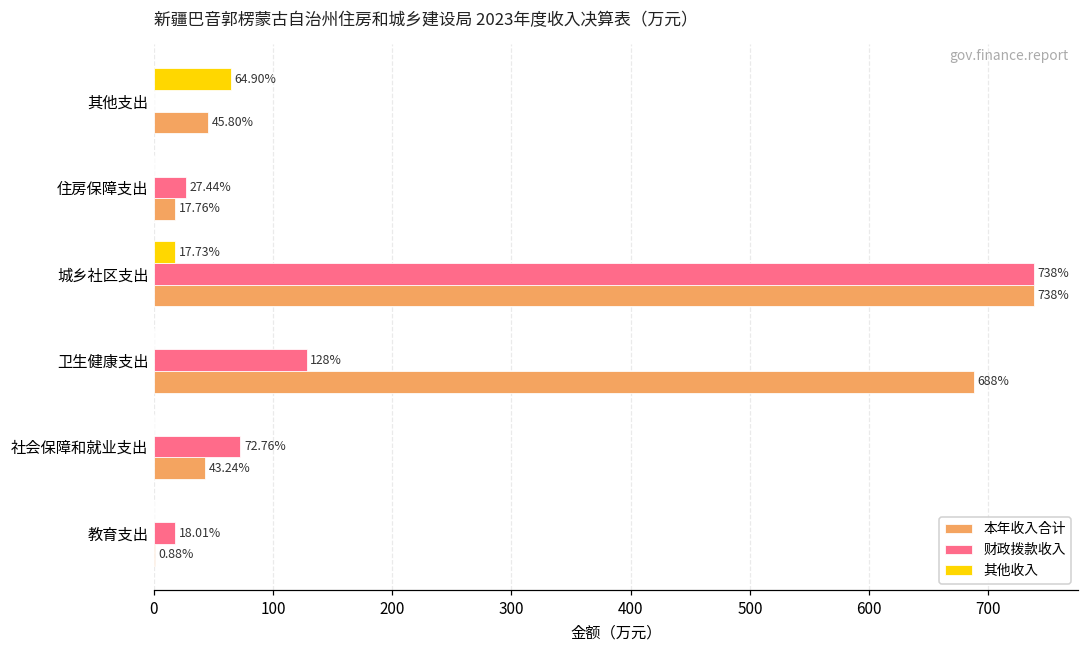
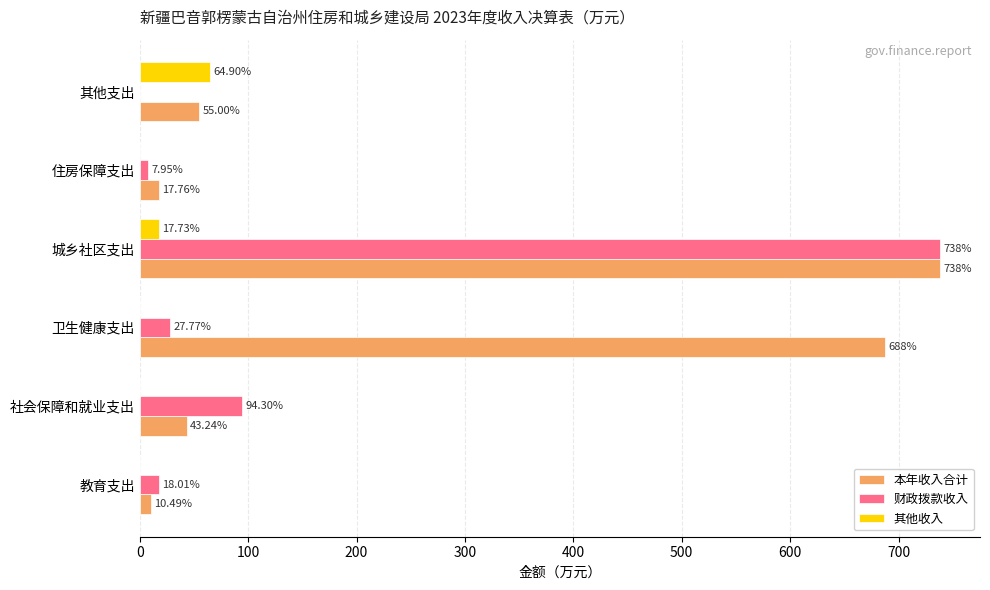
本年收入合计, 其他支出: 45.80% -> 55.00%
财政拨款收入, 住房保障支出: 27.44% -> 7.95%
财政拨款收入, 卫生健康支出: 128% -> 27.77%
财政拨款收入, 社会保障和就业支出: 72.76% -> 94.30%
本年收入合计, 教育支出: 0.88% -> 10.49%
